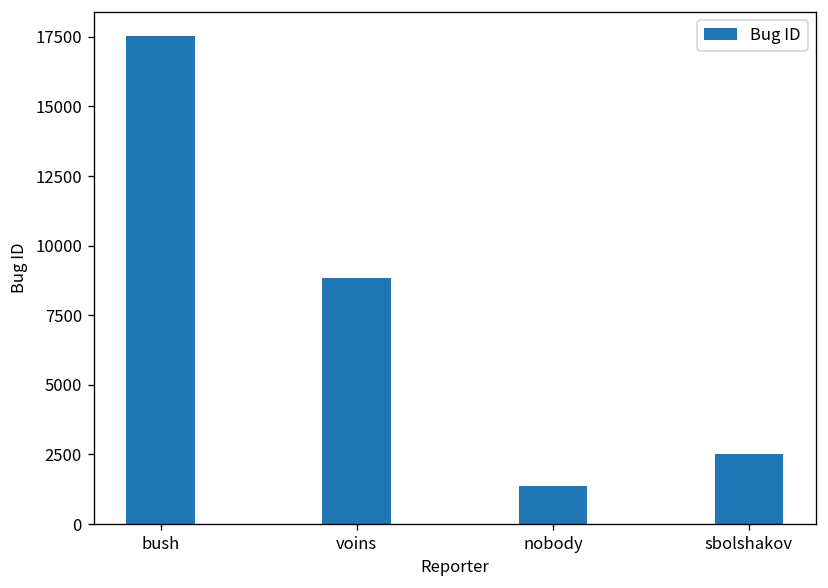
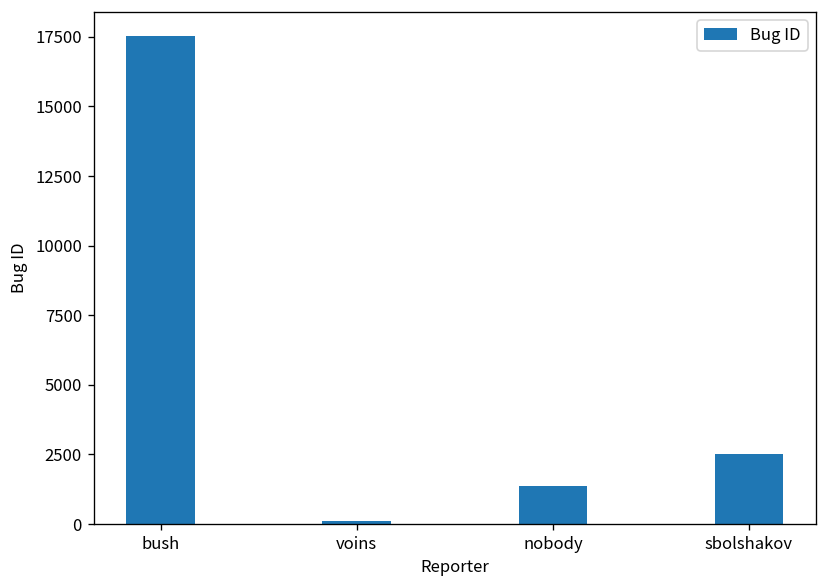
voins: 8800 -> 100
